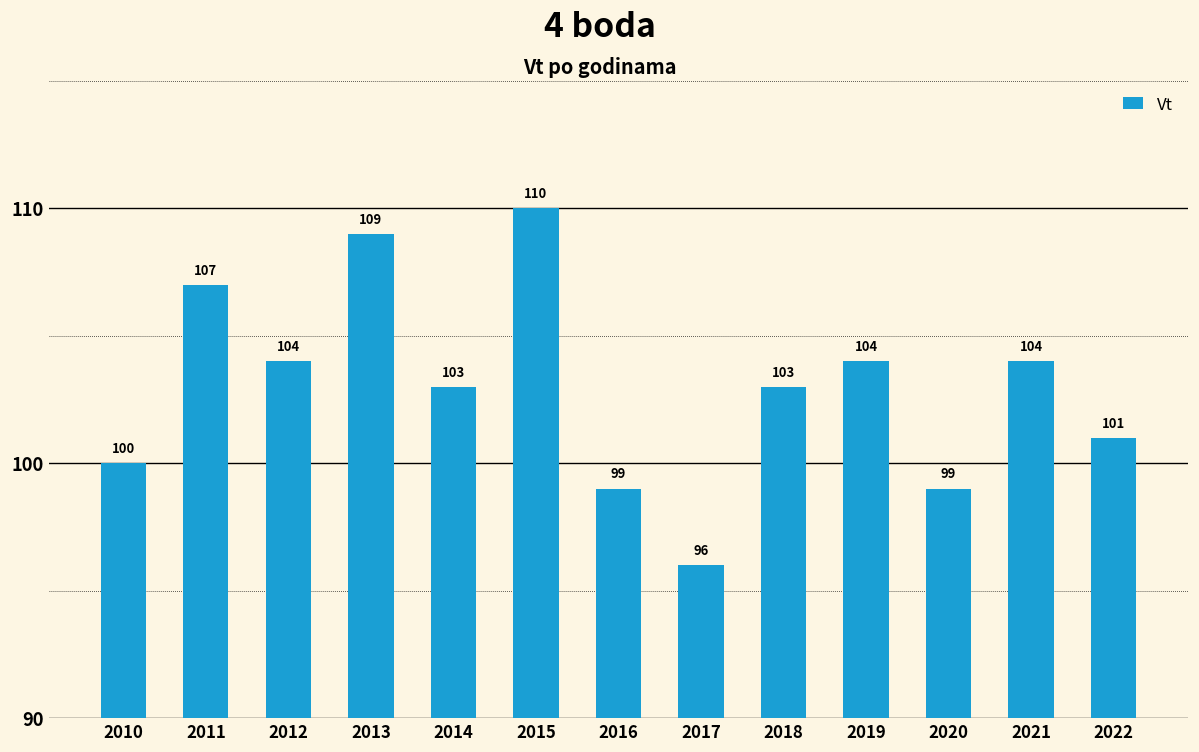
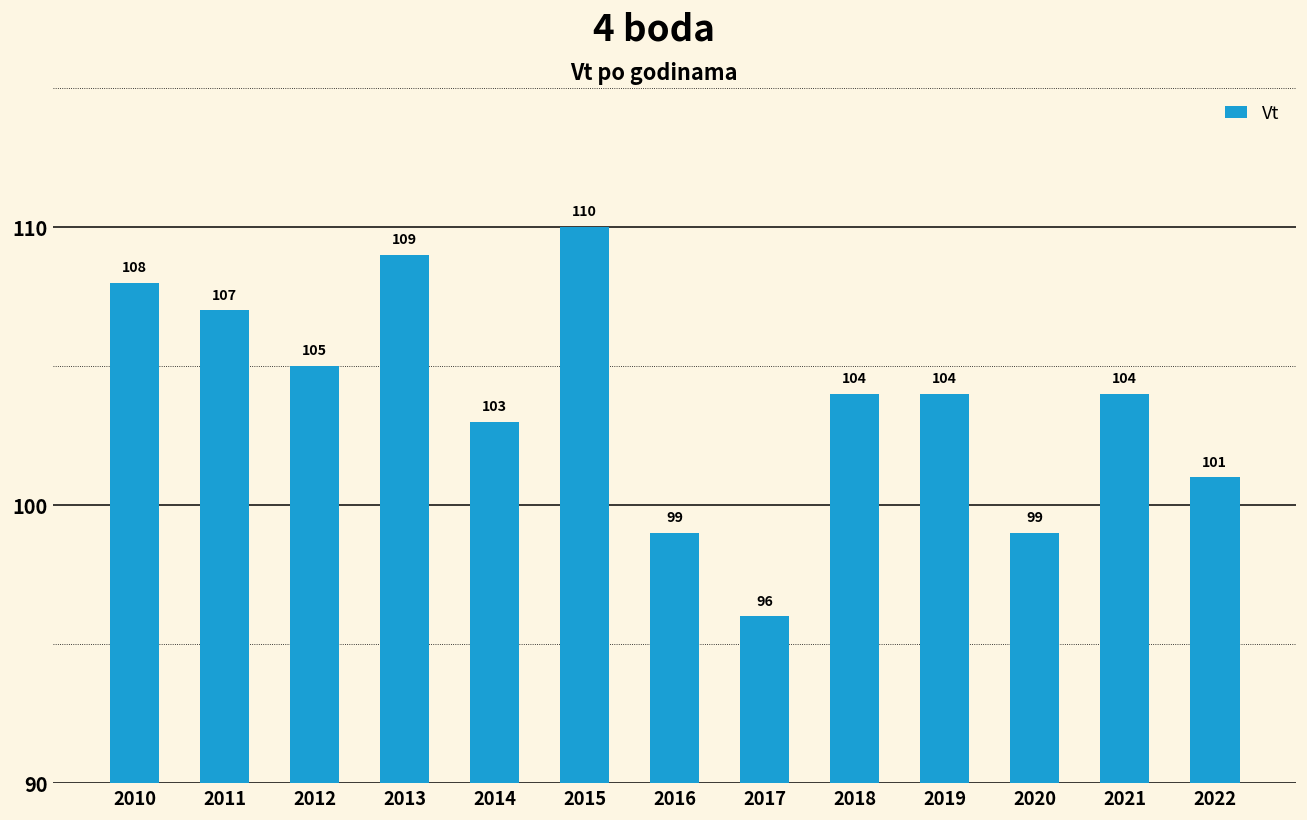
2010: 100 -> 108
2012: 104 -> 105
2018: 103 -> 104
